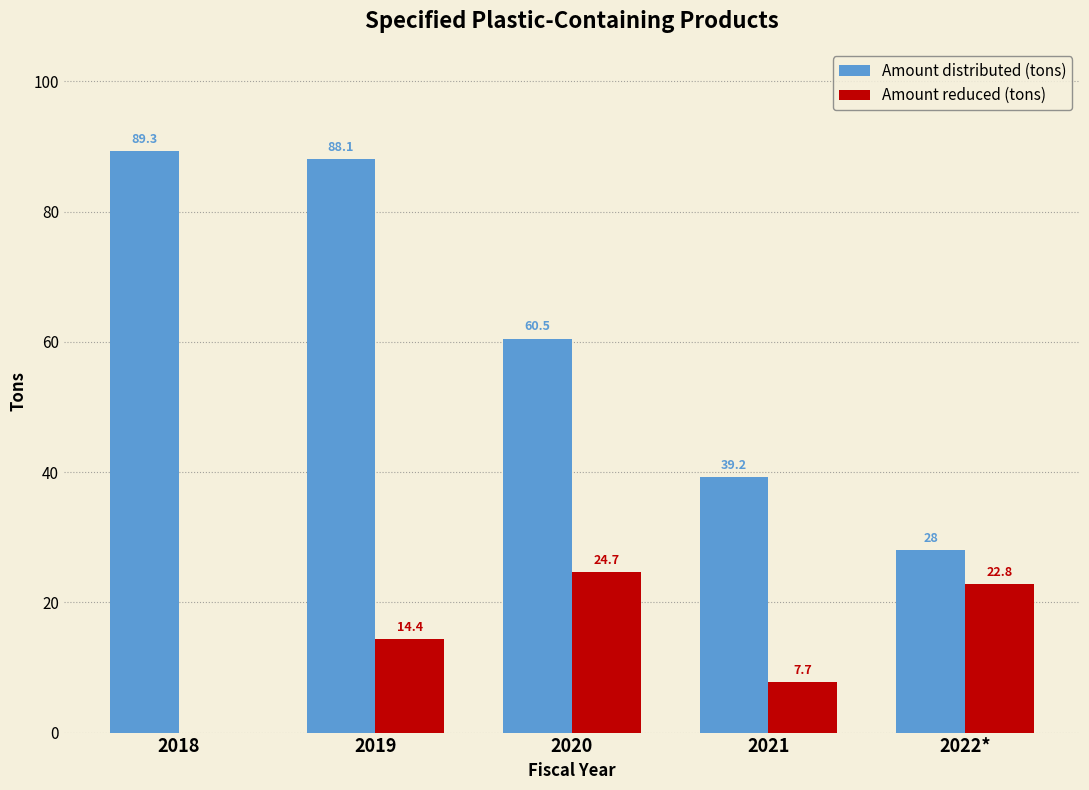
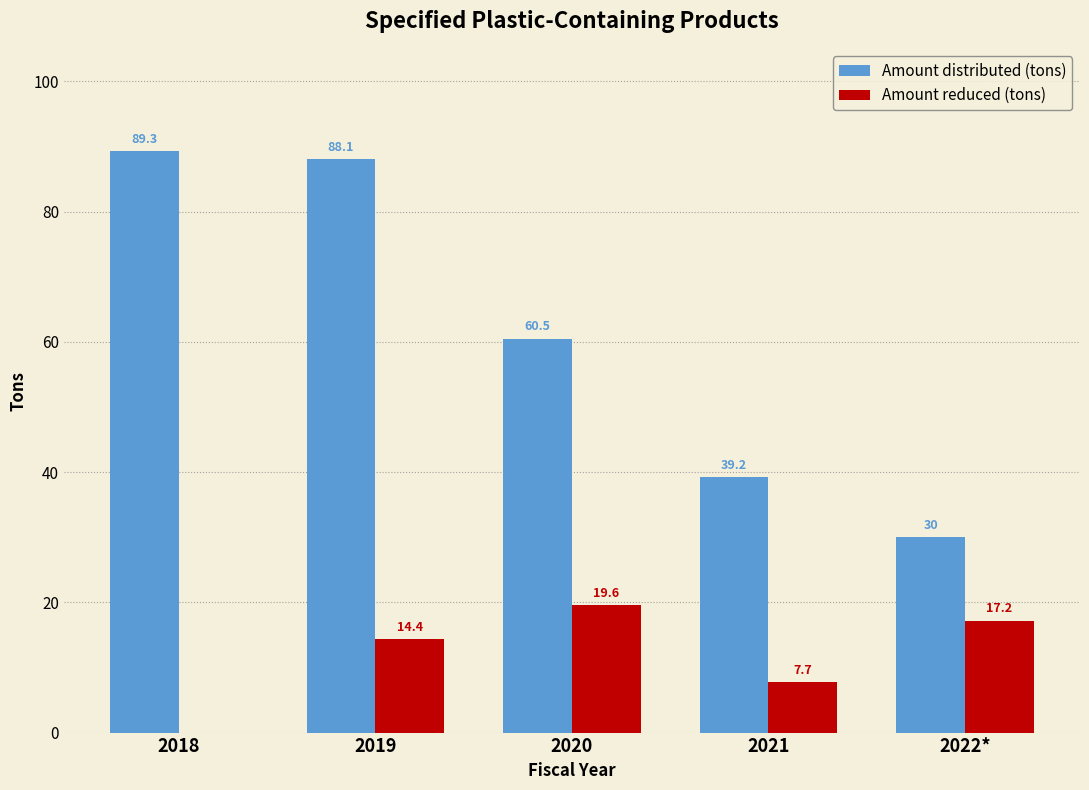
Amount reduced (tons), 2020: 24.7 -> 19.6
Amount distributed (tons), 2022*: 28 -> 30
Amount reduced (tons), 2022*: 22.8 -> 17.2
